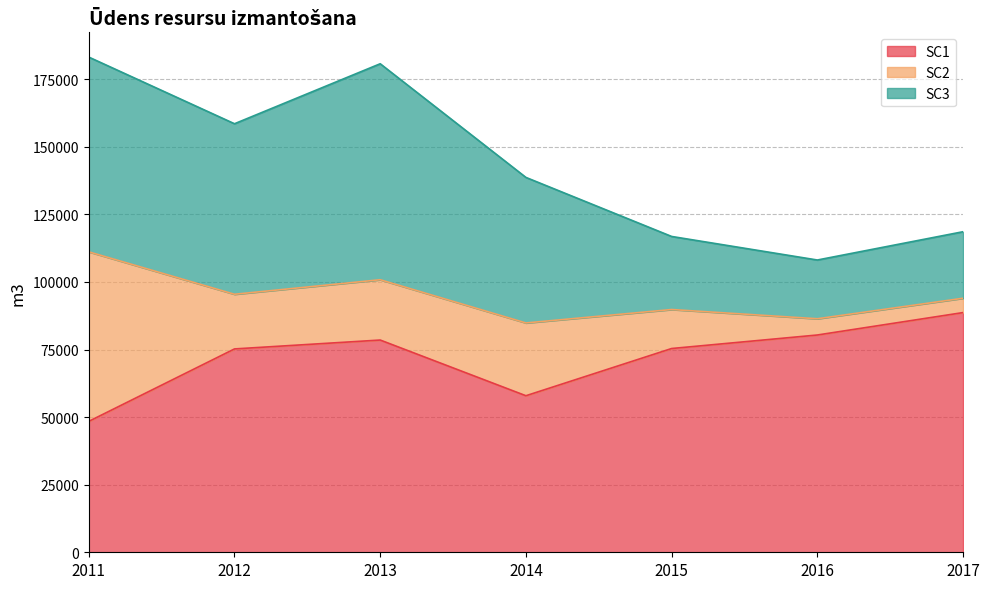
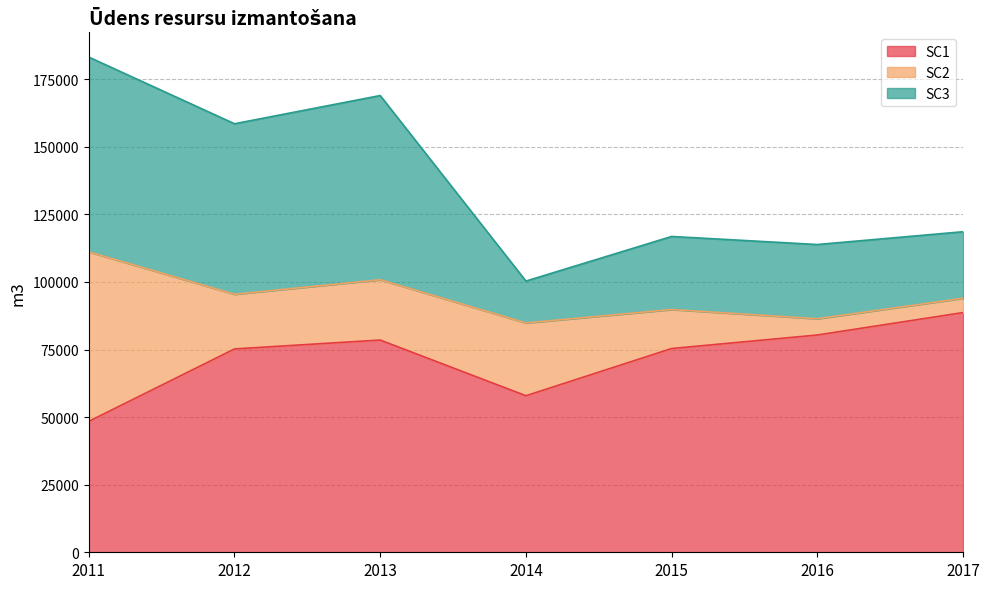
SC3, 2013: 80000 -> 68000
SC3, 2014: 54000 -> 15000
SC3, 2016: 22000 -> 27000
